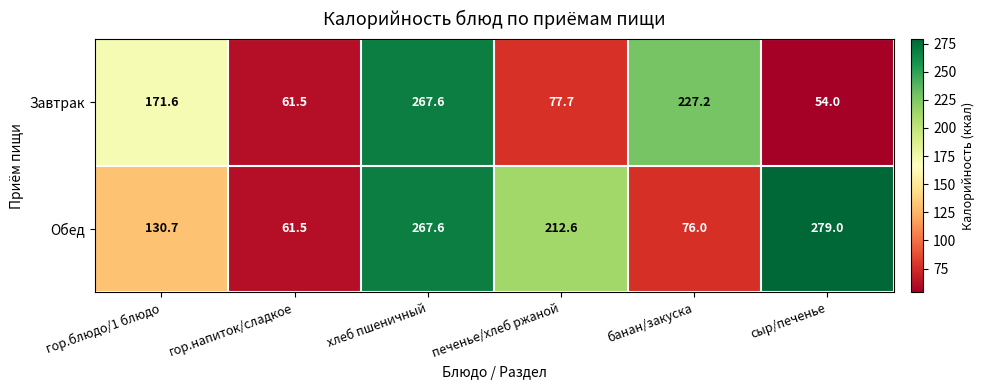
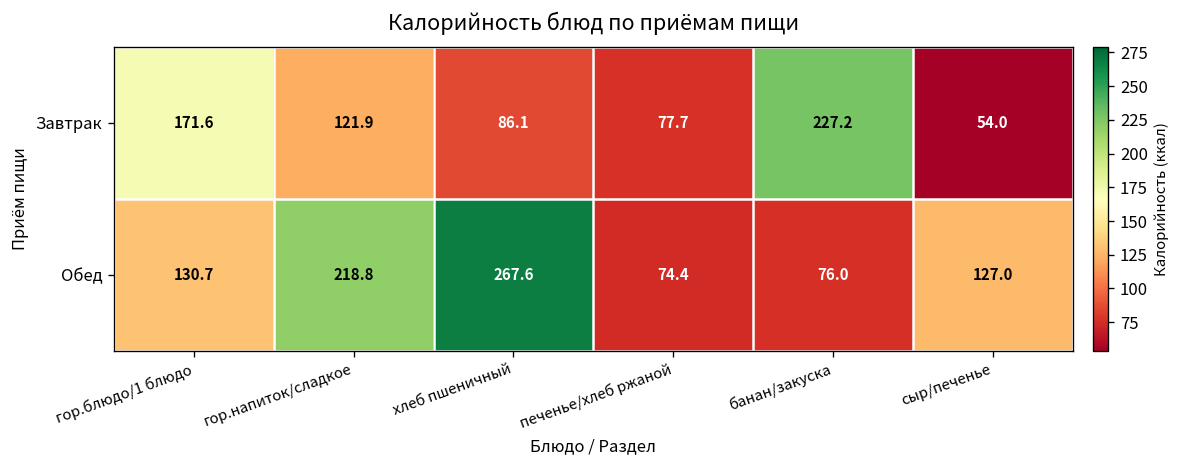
Завтрак, гор.напиток/сладкое: 61.5 -> 121.9
Завтрак, хлеб пшеничный: 267.6 -> 86.1
Обед, гор.напиток/сладкое: 61.5 -> 218.8
Обед, печенье/хлеб ржаной: 212.6 -> 74.4
Обед, сыр/печенье: 279.0 -> 127.0
